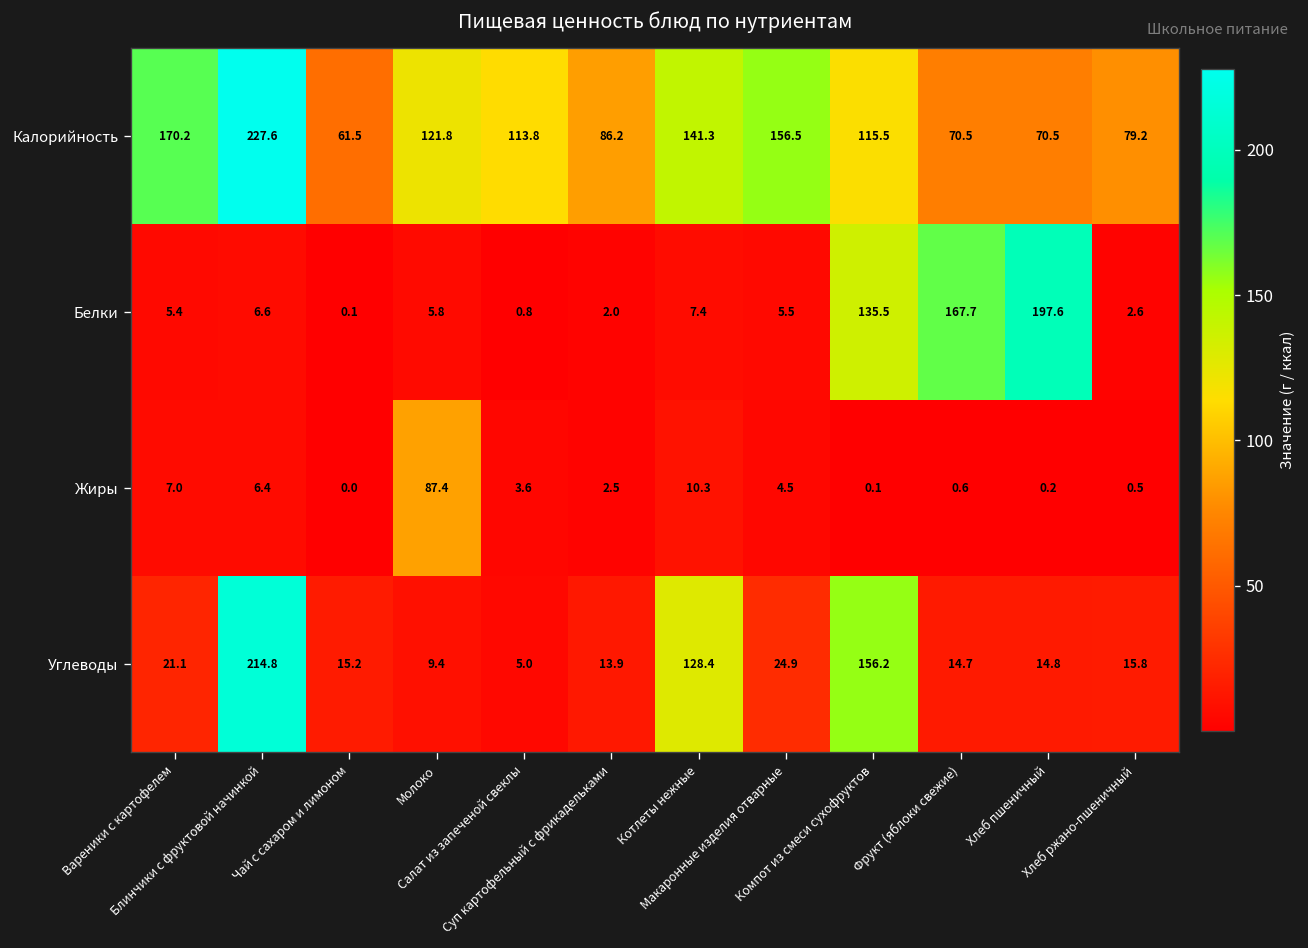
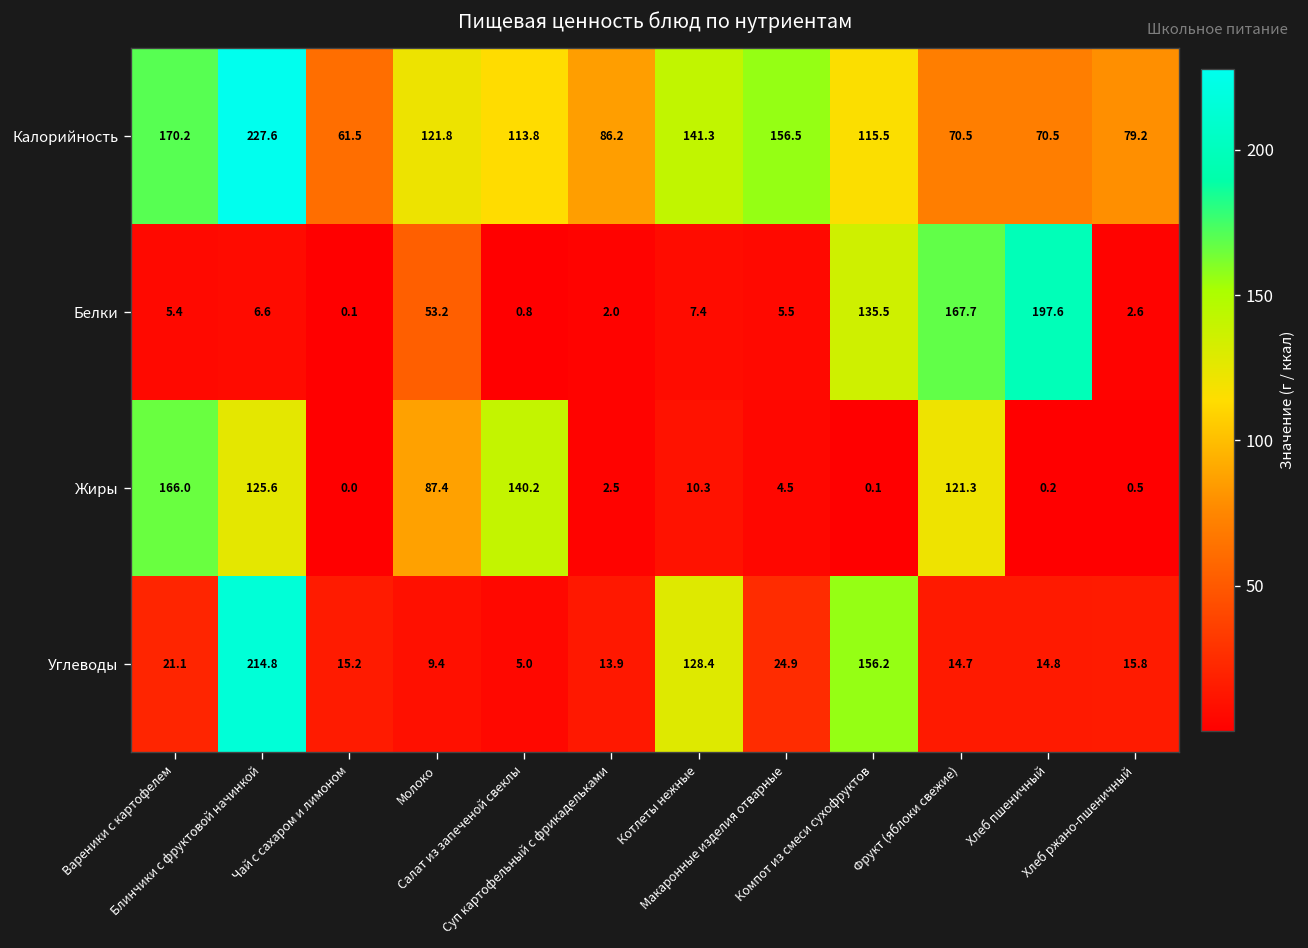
Белки, Молоко: 5.8 -> 53.2
Жиры, Вареники с картофелем: 7.0 -> 166.0
Жиры, Блинчики с фруктовой начинкой: 6.4 -> 125.6
Жиры, Салат из запеченой свеклы: 3.6 -> 140.2
Жиры, Фрукт (яблоки свежие): 0.6 -> 121.3
